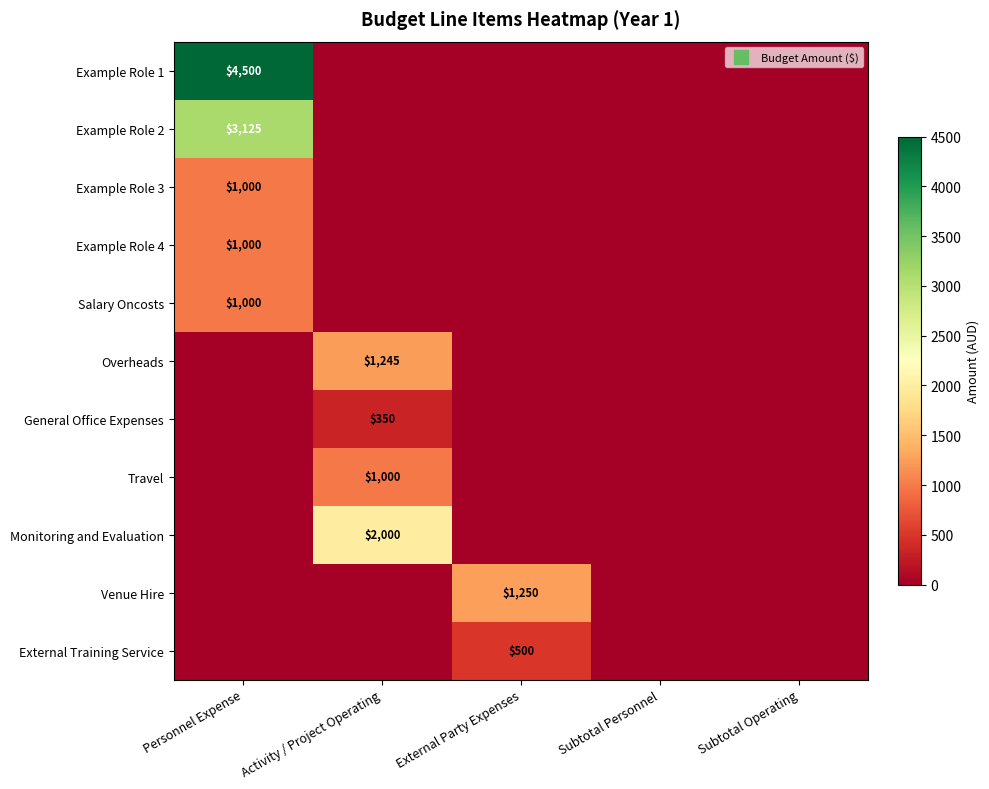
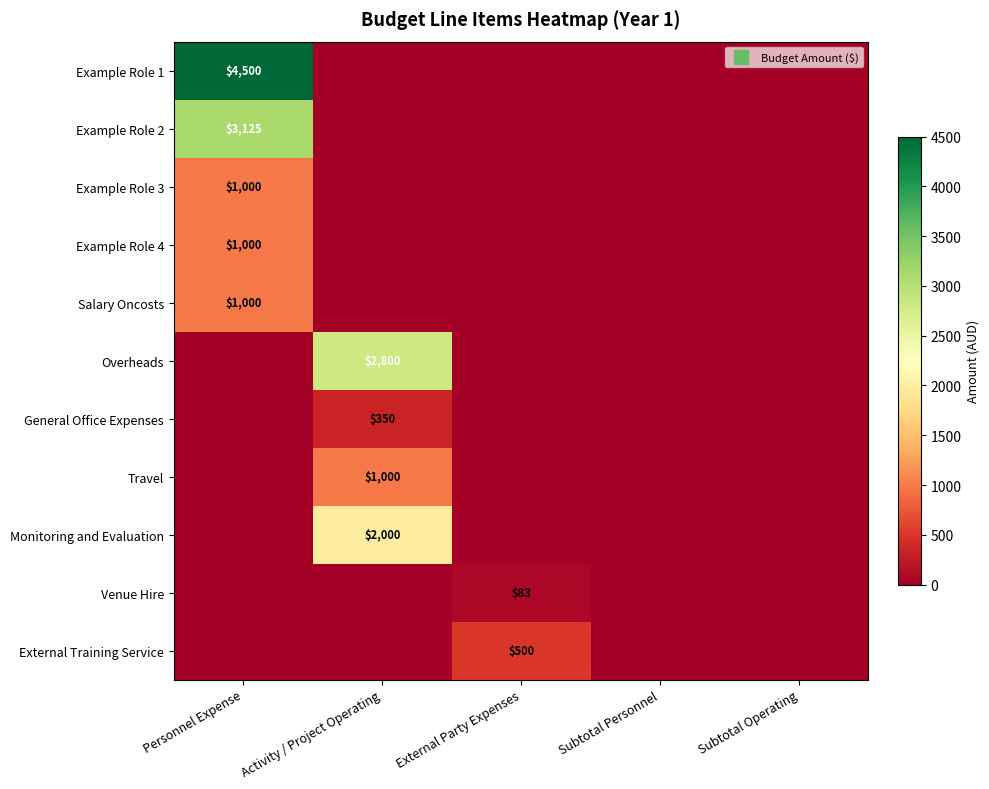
Overheads, Activity / Project Operating: $1,245 -> $2,800
Venue Hire, External Party Expenses: $1,250 -> $83
